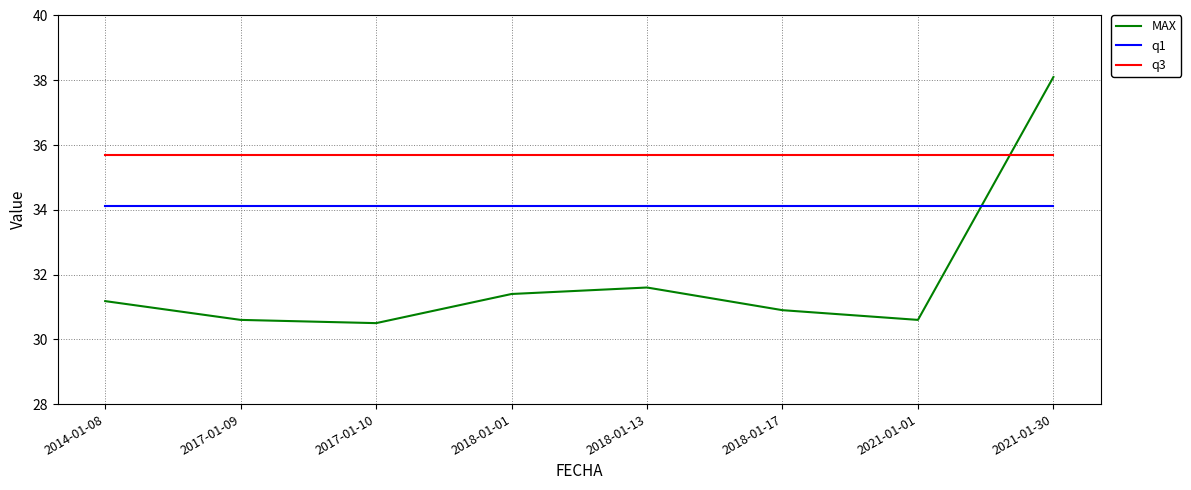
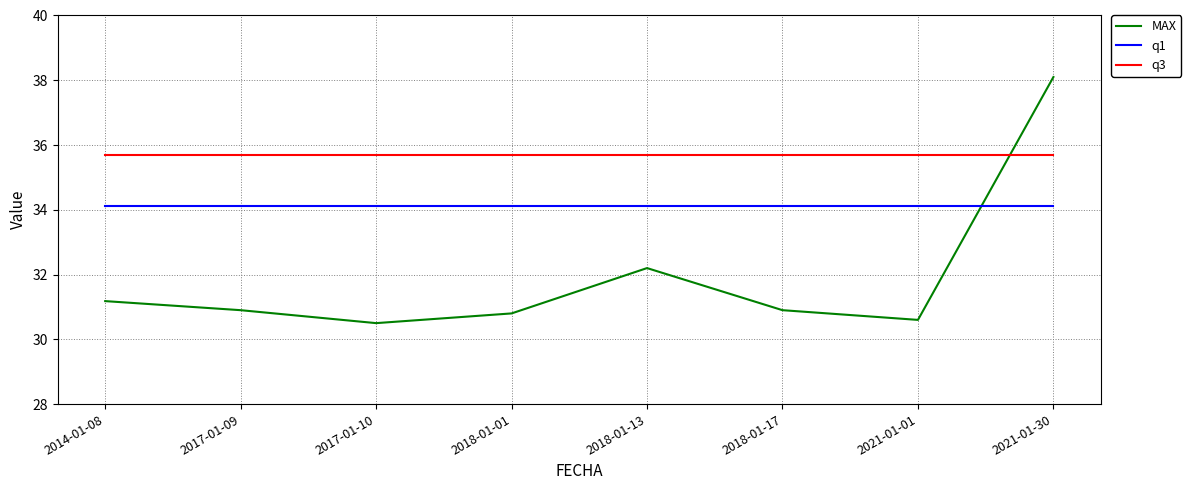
MAX, 2017-01-09: 30.6 -> 30.9
MAX, 2018-01-01: 31.4 -> 30.8
MAX, 2018-01-13: 31.6 -> 32.2
